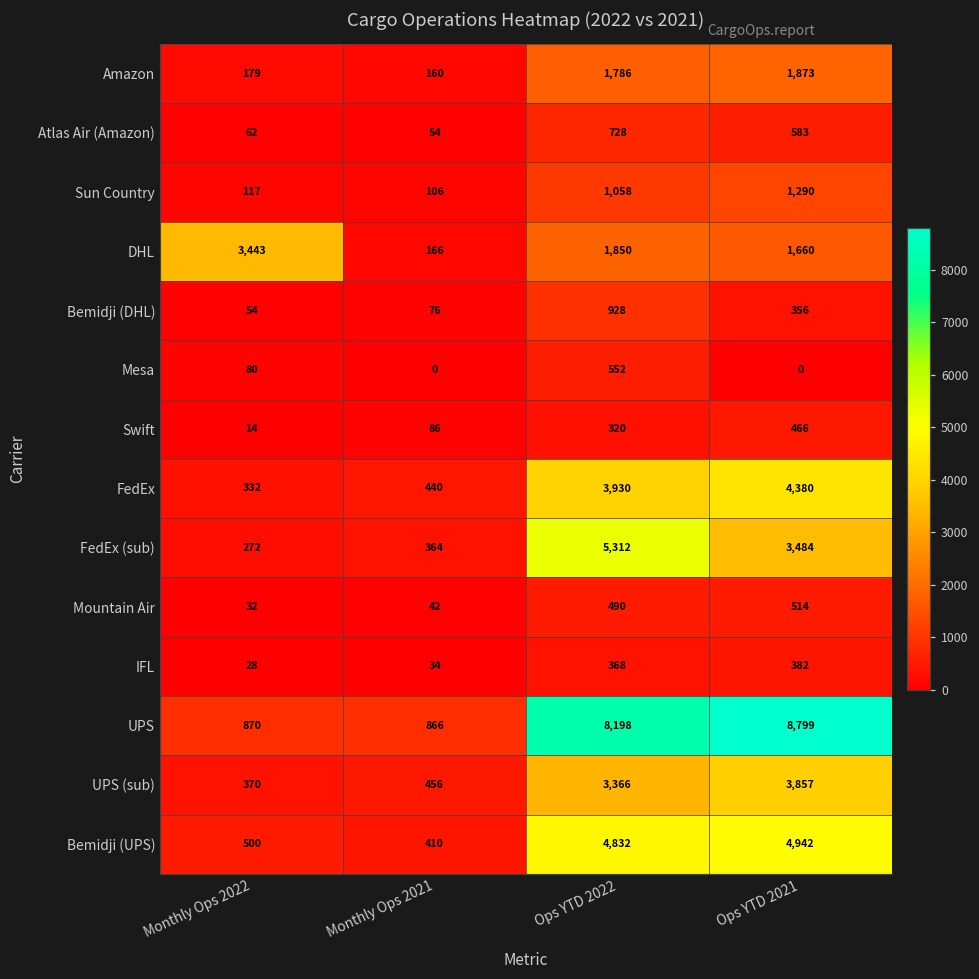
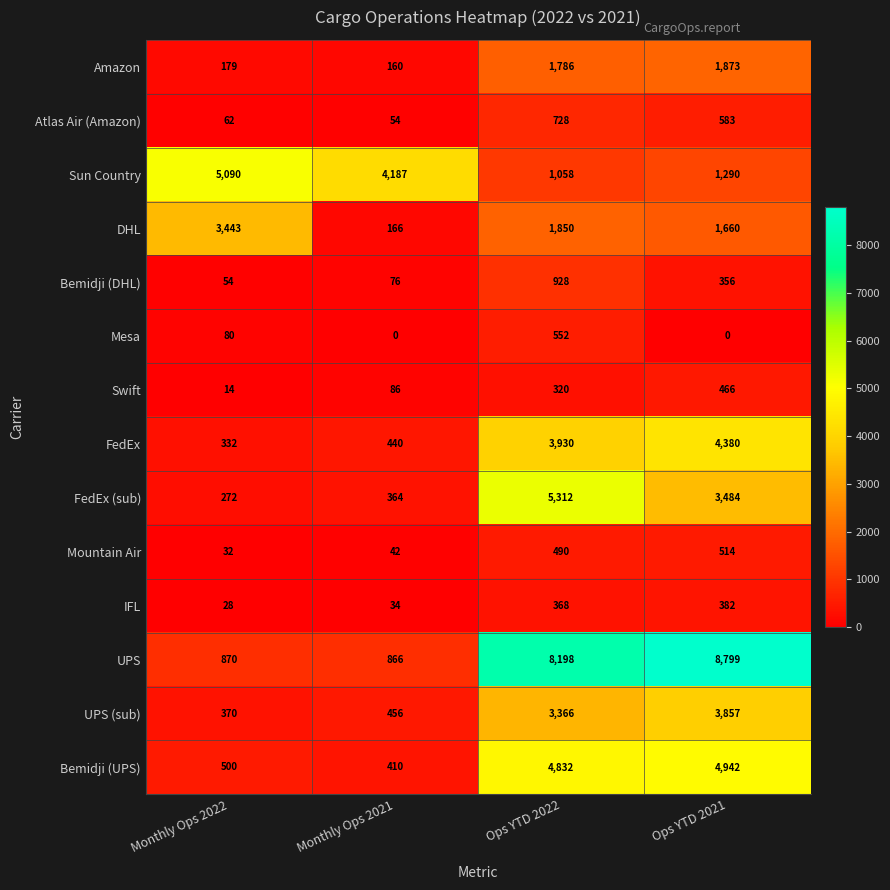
Sun Country, Monthly Ops 2022: 117 -> 5,090
Sun Country, Monthly Ops 2021: 106 -> 4,187
